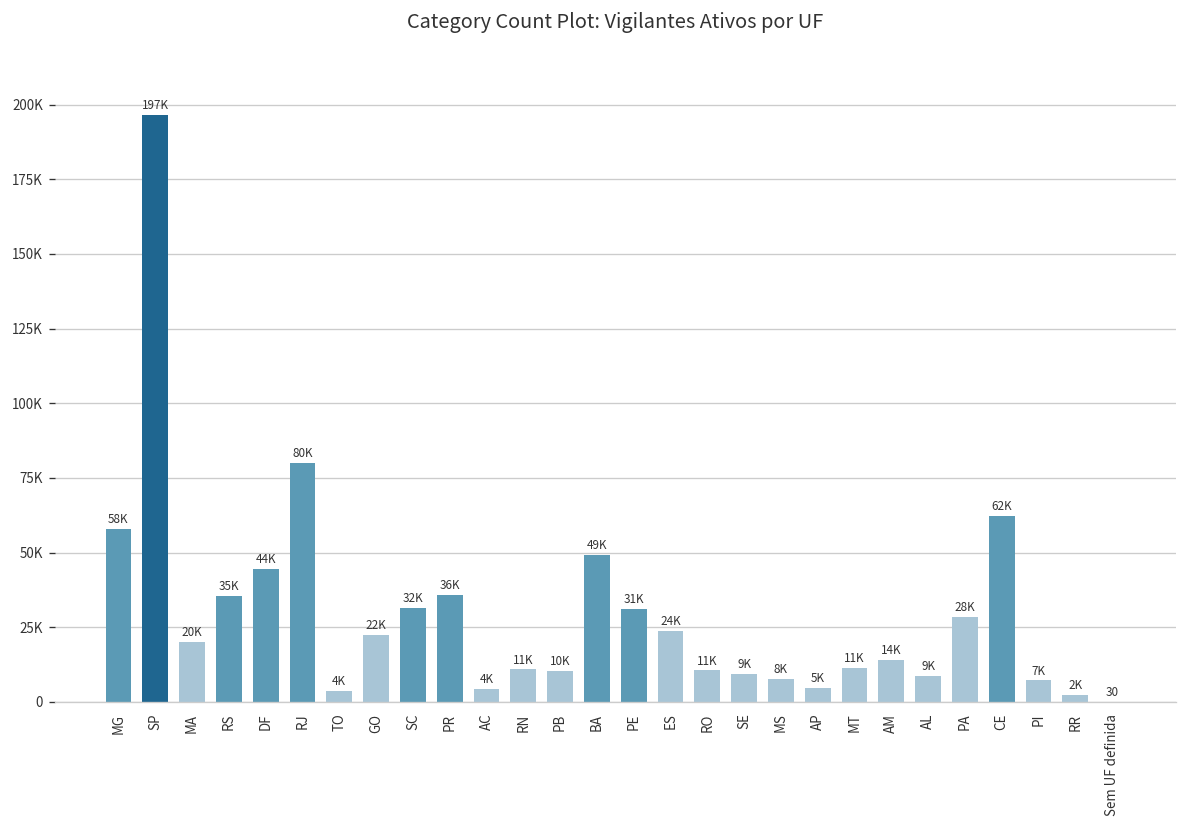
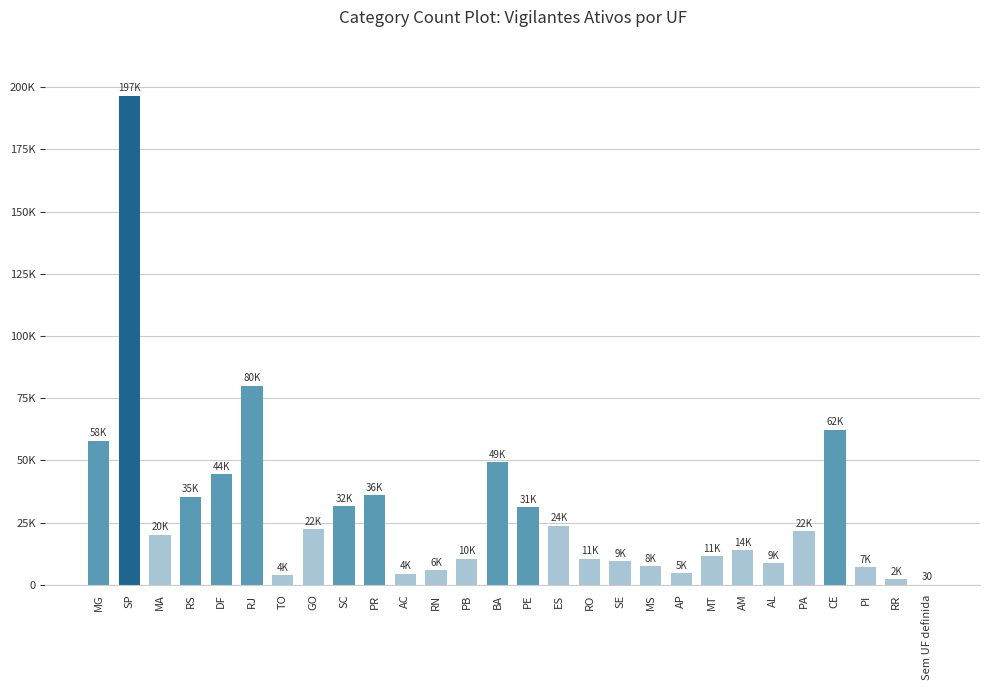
RN: 11K -> 6K
PA: 28K -> 22K
